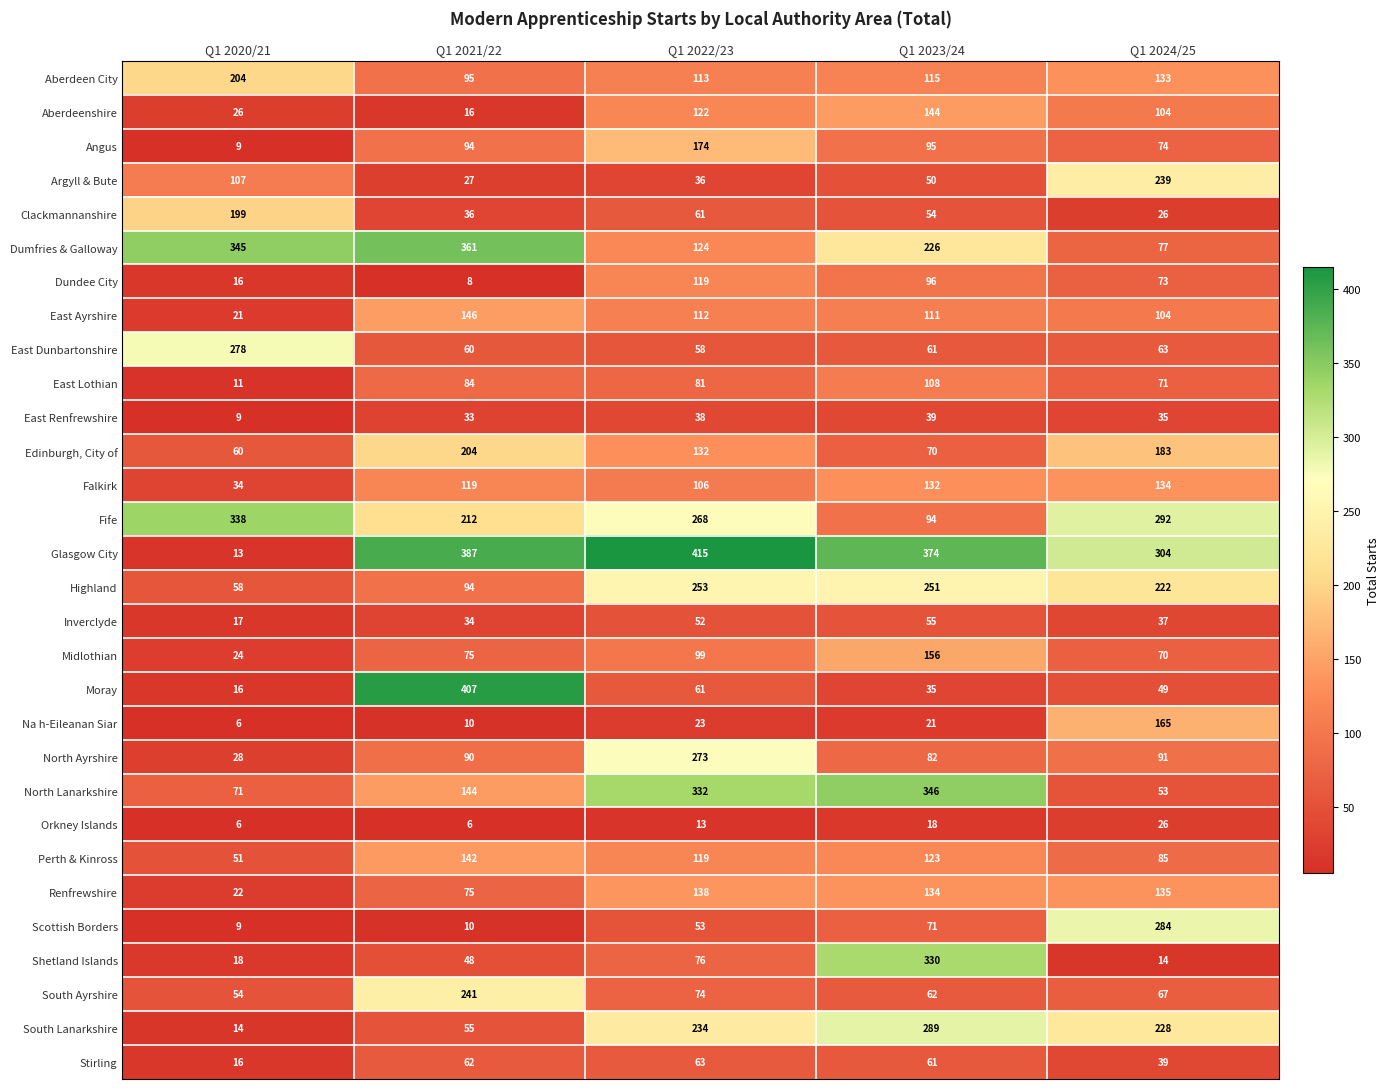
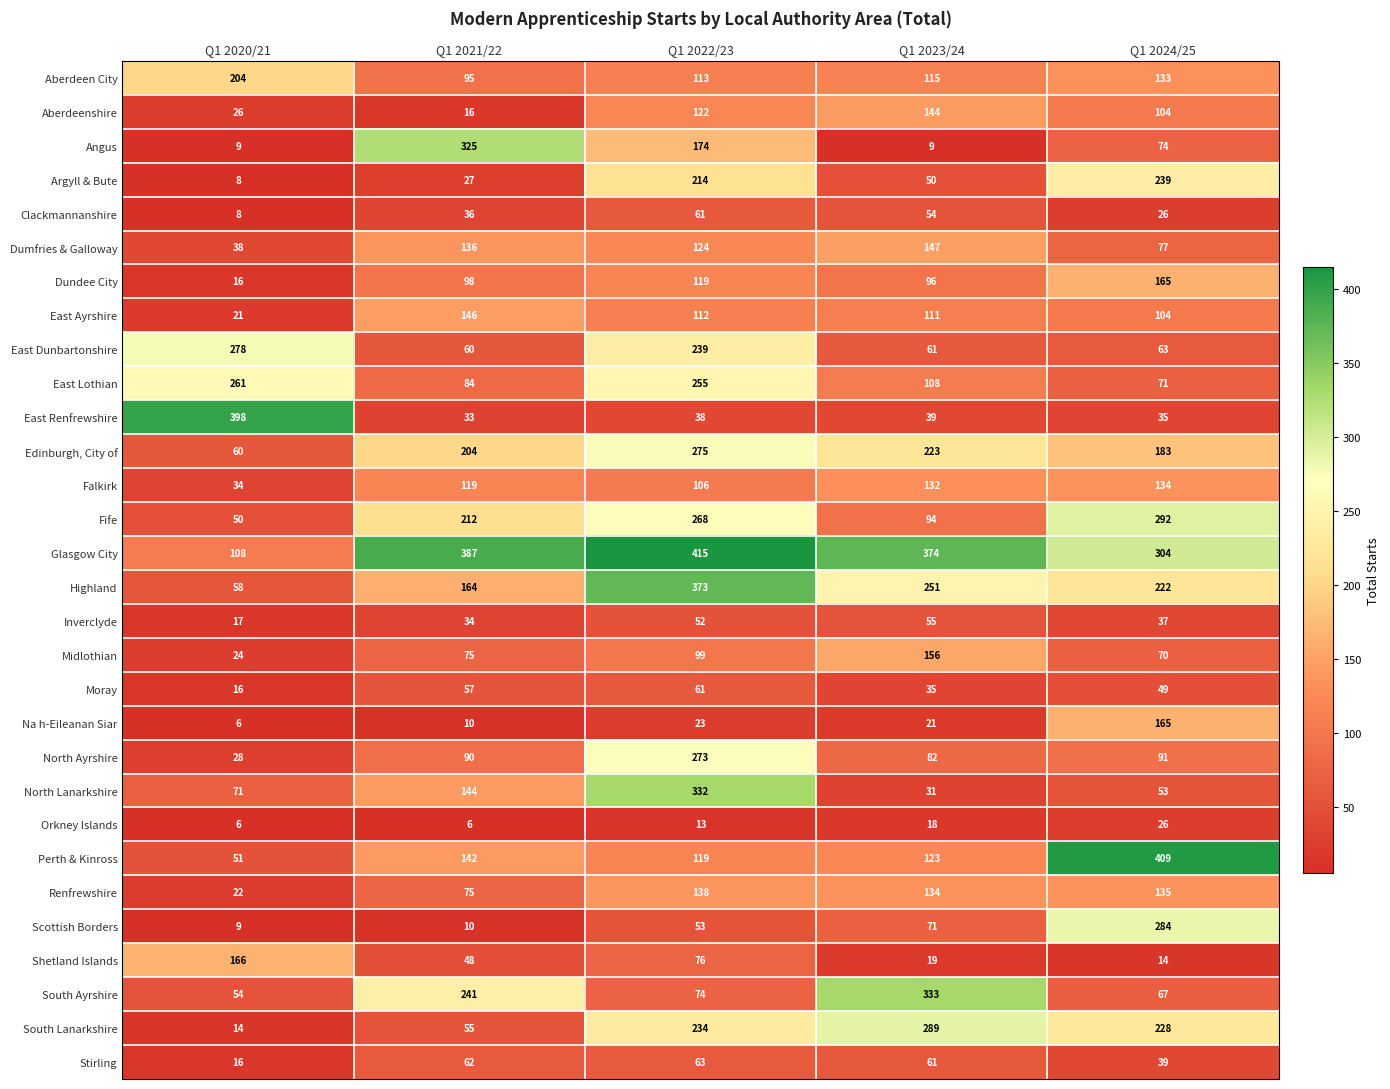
Angus, Q1 2021/22: 94 -> 325
Angus, Q1 2023/24: 95 -> 9
Argyll & Bute, Q1 2020/21: 107 -> 8
Argyll & Bute, Q1 2022/23: 36 -> 214
Clackmannanshire, Q1 2020/21: 199 -> 8
Dumfries & Galloway, Q1 2020/21: 345 -> 38
Dumfries & Galloway, Q1 2021/22: 361 -> 136
Dumfries & Galloway, Q1 2023/24: 226 -> 147
Dundee City, Q1 2021/22: 8 -> 98
Dundee City, Q1 2024/25: 73 -> 165
East Dunbartonshire, Q1 2022/23: 58 -> 239
East Lothian, Q1 2020/21: 11 -> 261
East Lothian, Q1 2022/23: 81 -> 255
East Renfrewshire, Q1 2020/21: 9 -> 398
Edinburgh, City of, Q1 2022/23: 132 -> 275
Edinburgh, City of, Q1 2023/24: 70 -> 223
Fife, Q1 2020/21: 338 -> 50
Glasgow City, Q1 2020/21: 13 -> 108
Highland, Q1 2021/22: 94 -> 164
Highland, Q1 2022/23: 253 -> 373
Moray, Q1 2021/22: 407 -> 57
North Lanarkshire, Q1 2023/24: 346 -> 31
Perth & Kinross, Q1 2024/25: 85 -> 409
Shetland Islands, Q1 2020/21: 18 -> 166
Shetland Islands, Q1 2023/24: 330 -> 19
South Ayrshire, Q1 2023/24: 62 -> 333
